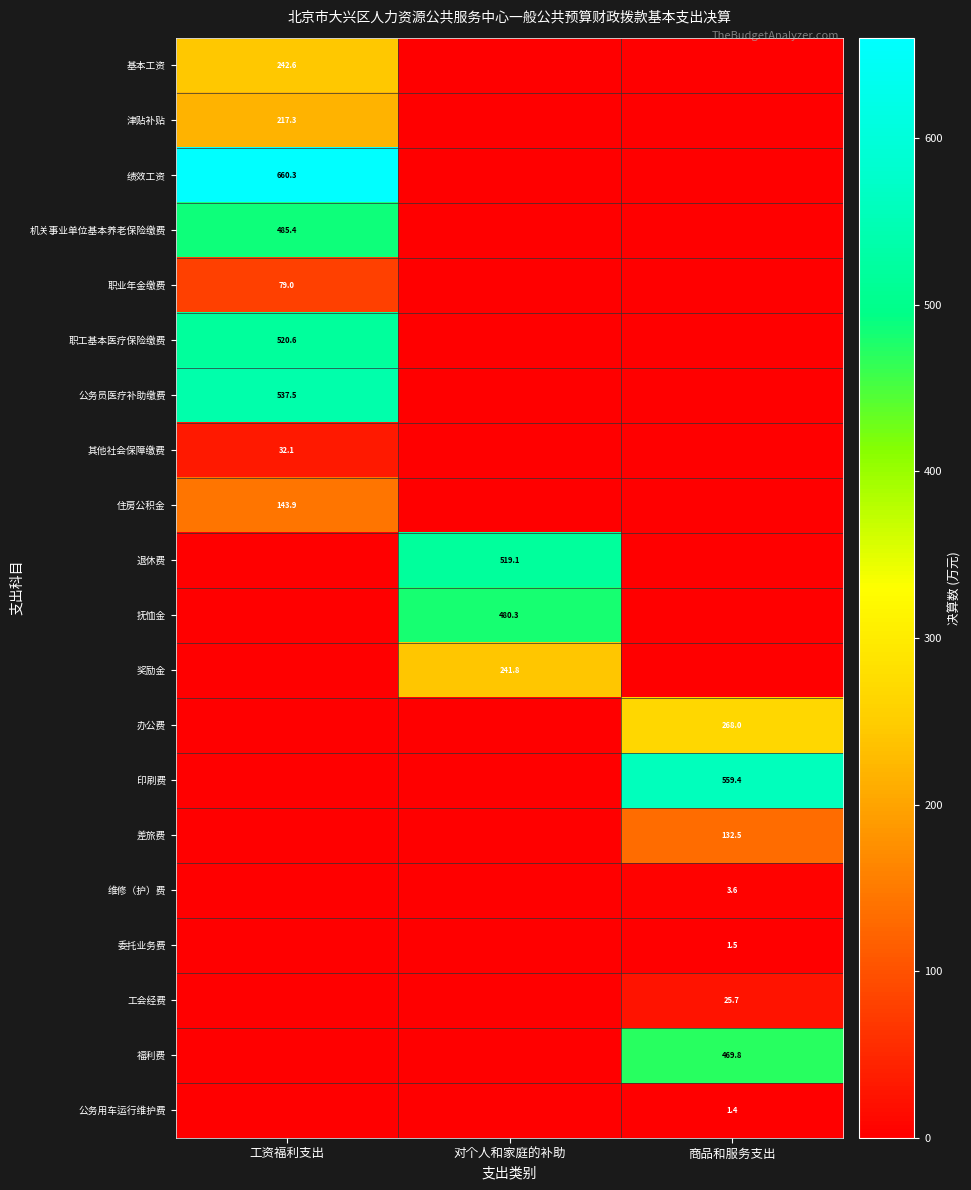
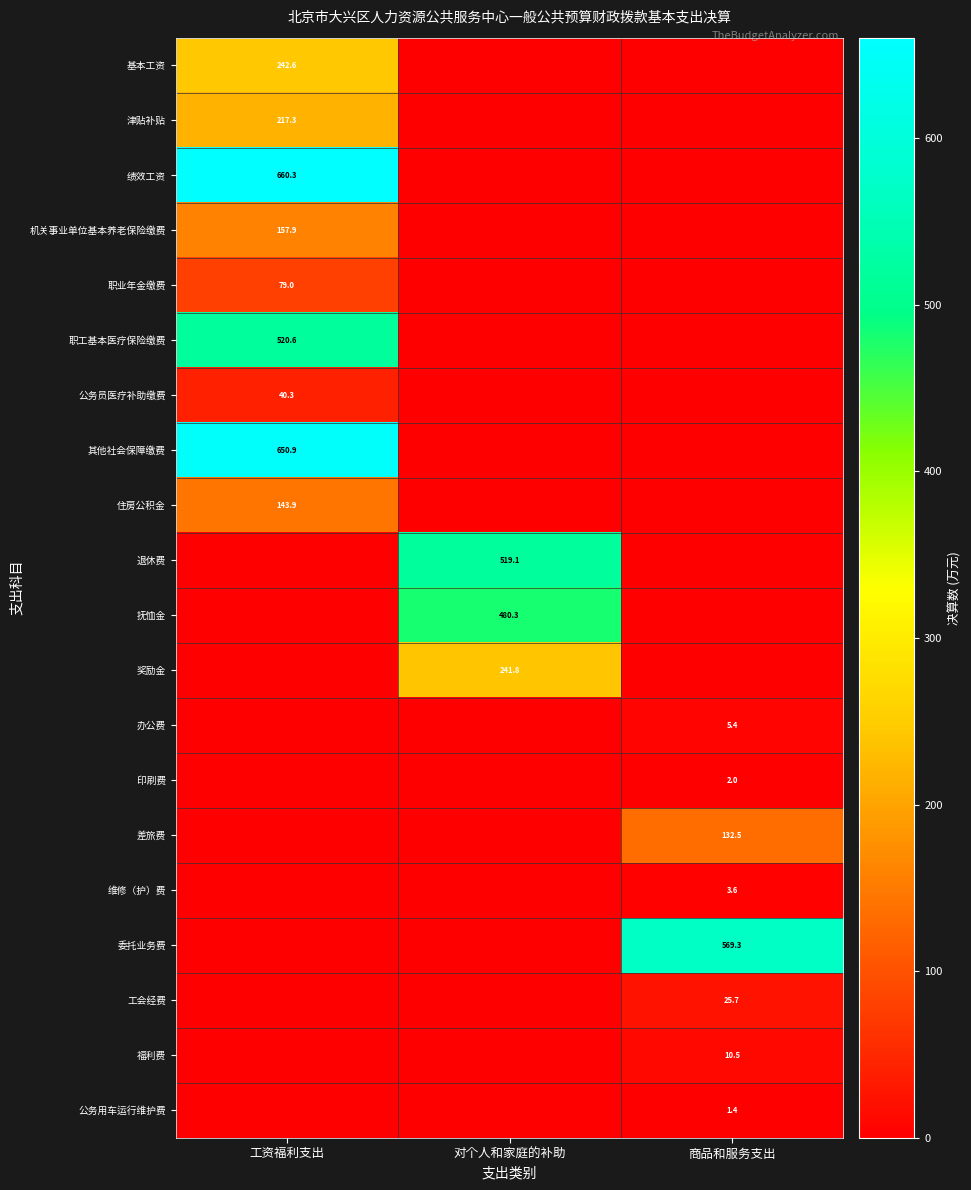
机关事业单位基本养老保险缴费, 工资福利支出: 485.4 -> 157.9
公务员医疗补助缴费, 工资福利支出: 537.5 -> 40.3
其他社会保障缴费, 工资福利支出: 32.1 -> 650.9
办公费, 商品和服务支出: 268.0 -> 5.4
印刷费, 商品和服务支出: 559.4 -> 2.0
委托业务费, 商品和服务支出: 1.5 -> 569.3
福利费, 商品和服务支出: 469.8 -> 10.5
